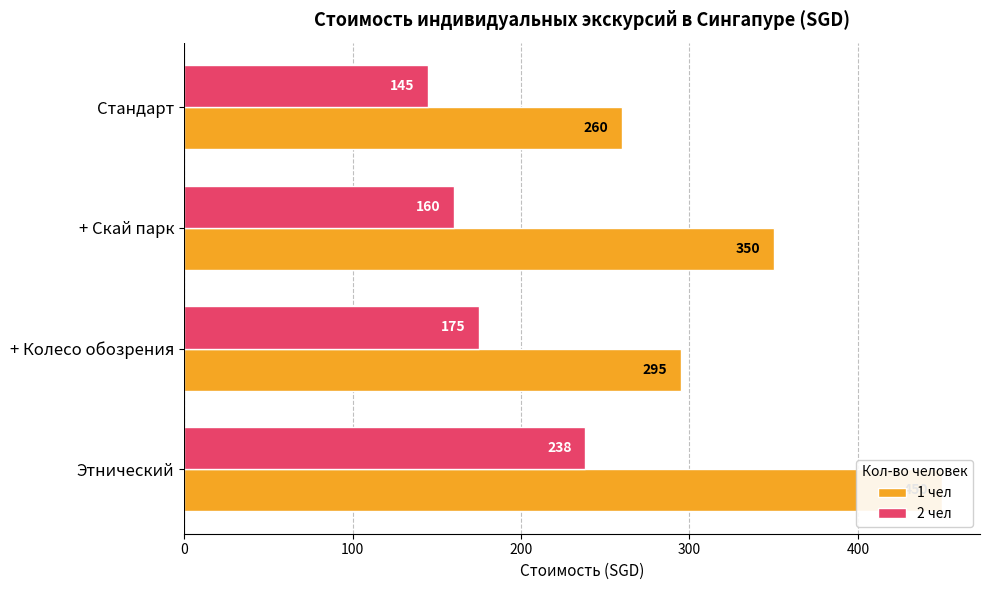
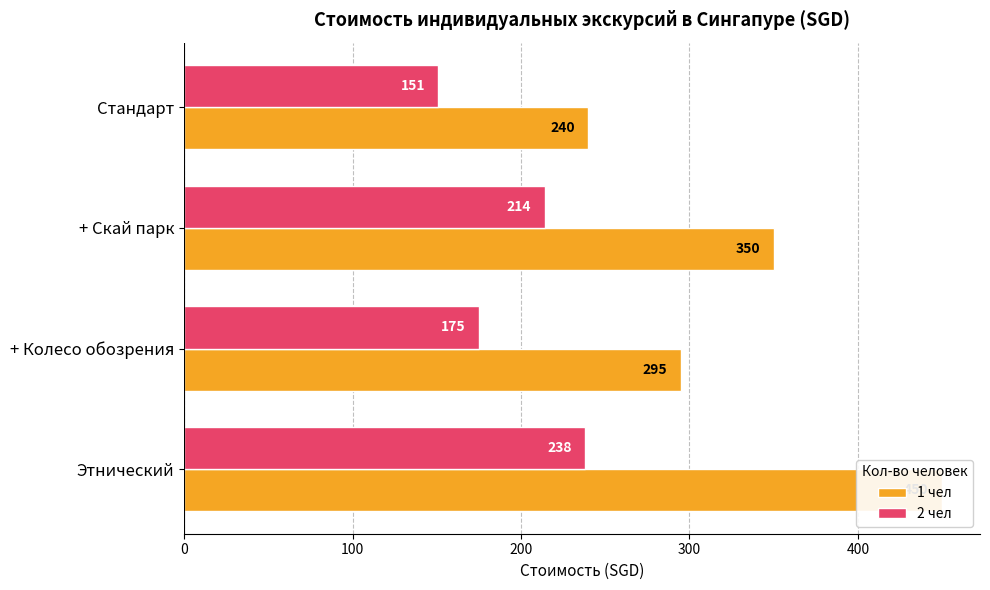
2 чел, Стандарт: 145 -> 151
1 чел, Стандарт: 260 -> 240
2 чел, + Скай парк: 160 -> 214
